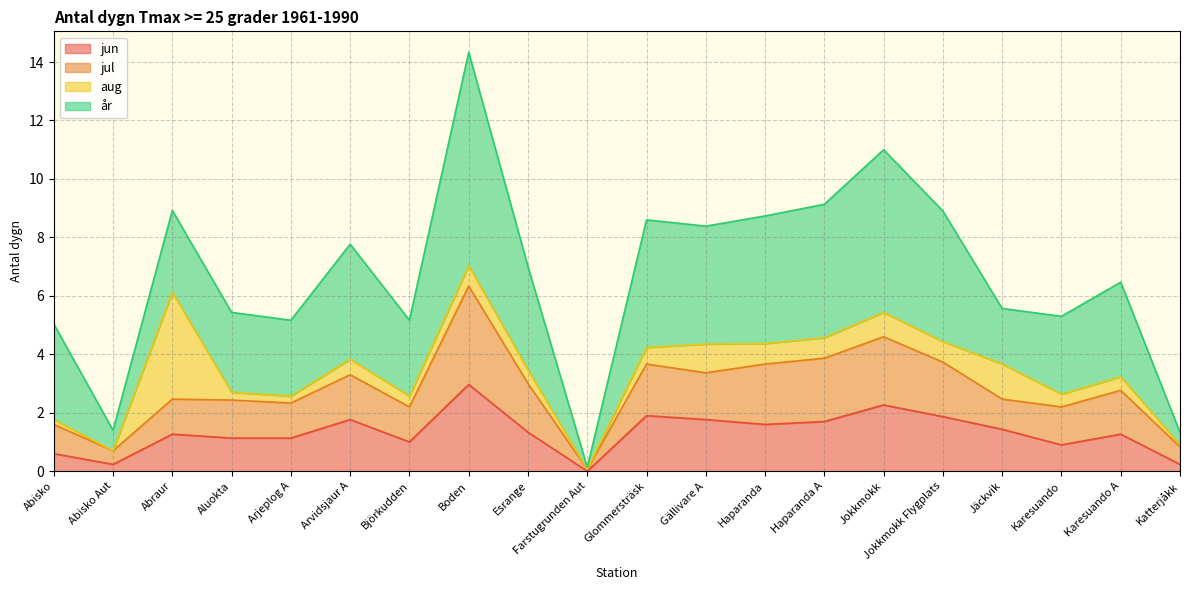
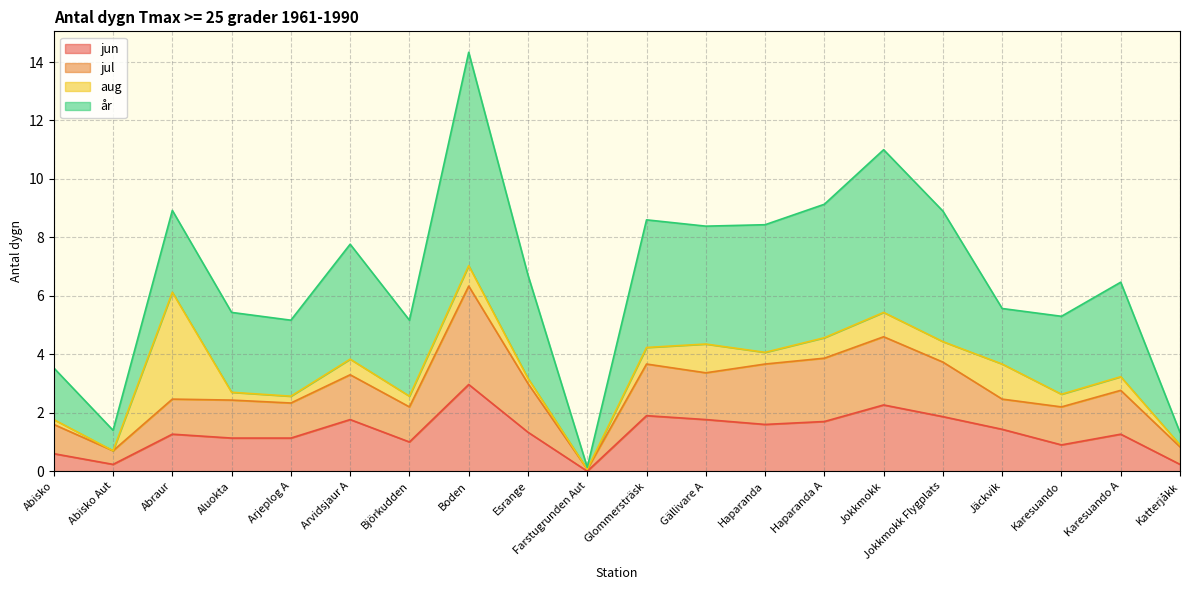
år, Abisko: 3.3 -> 1.8
aug, Esrange: 0.5 -> 0.2
aug, Haparanda: 0.7 -> 0.4
